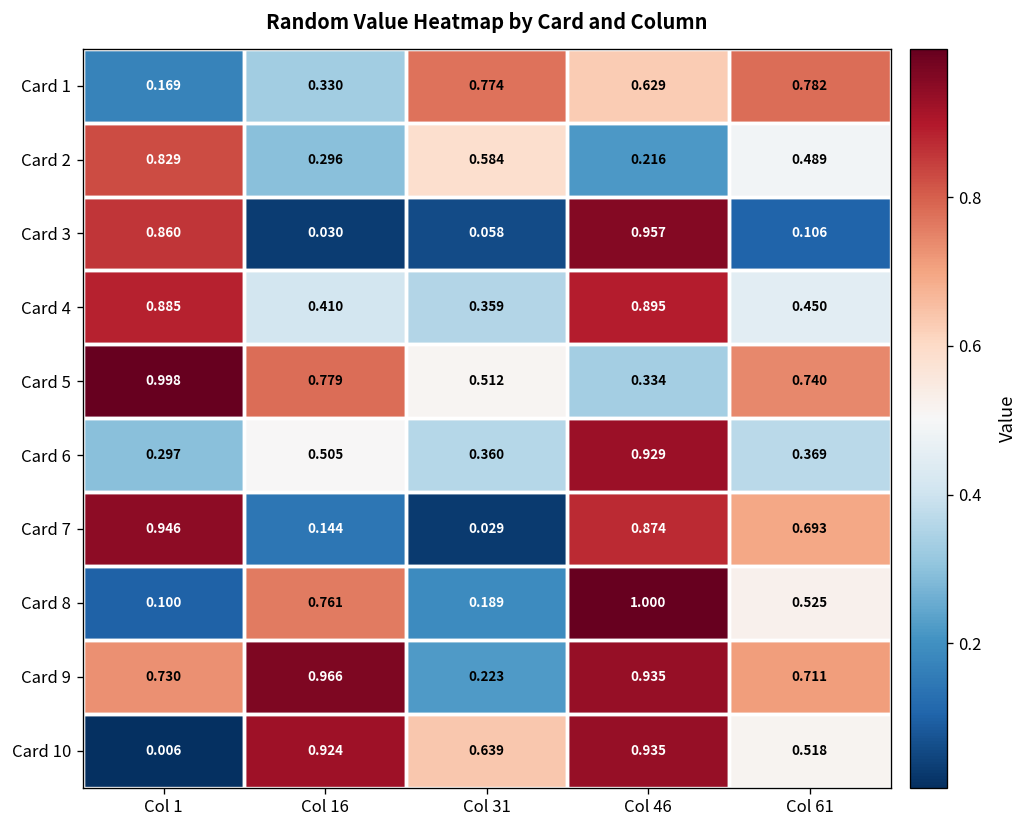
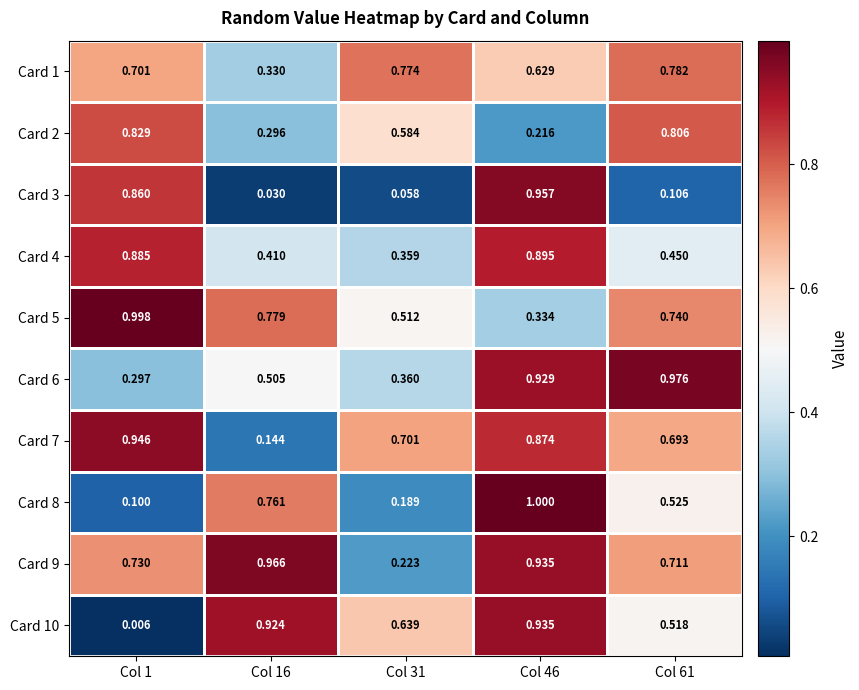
Card 1, Col 1: 0.169 -> 0.701
Card 2, Col 61: 0.489 -> 0.806
Card 6, Col 61: 0.369 -> 0.976
Card 7, Col 31: 0.029 -> 0.701
